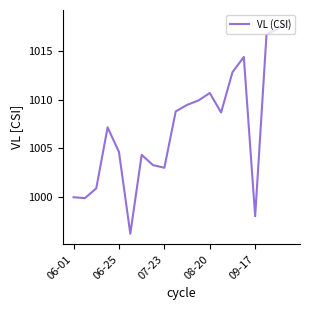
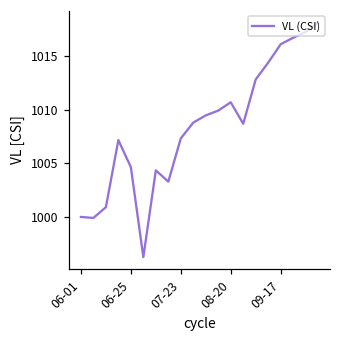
07-23: 1003 -> 1007
09-17: 998 -> 1016
